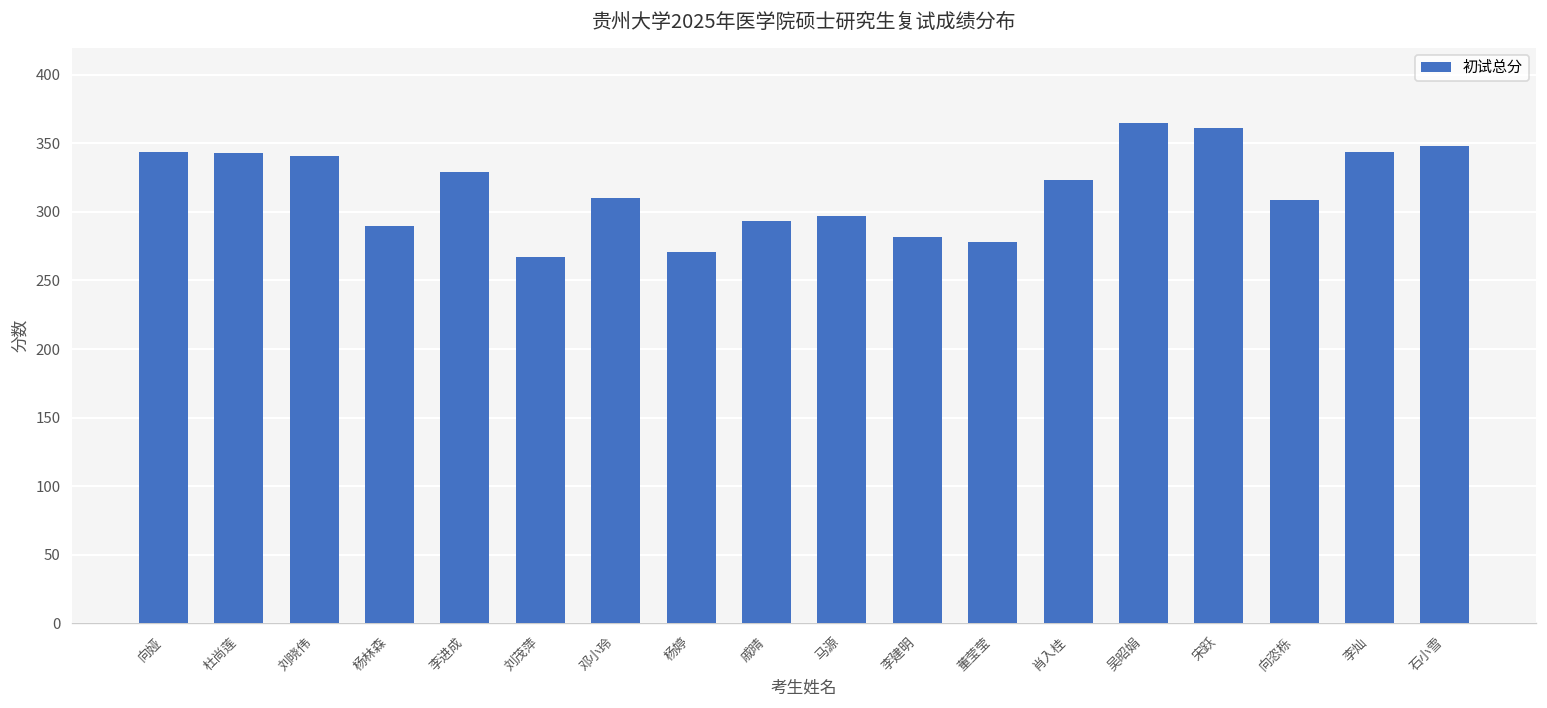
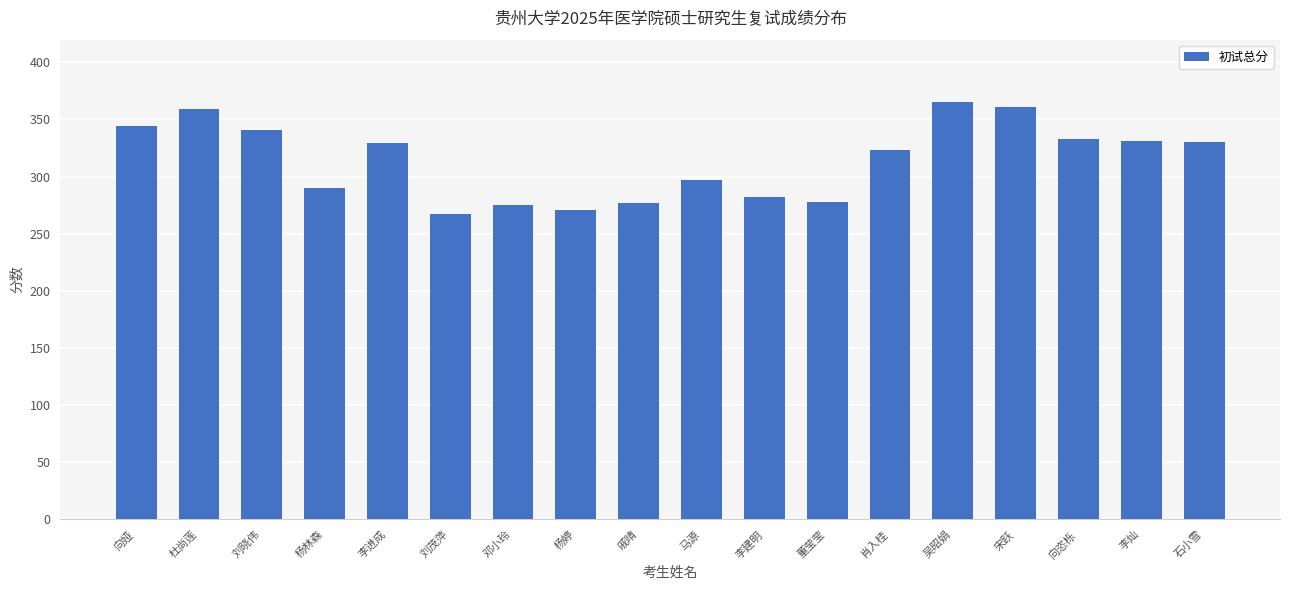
杜尚莲: 343 -> 359
邓小玲: 310 -> 275
戚晴: 293 -> 277
向恣栎: 309 -> 333
李灿: 344 -> 331
石小雪: 348 -> 330
